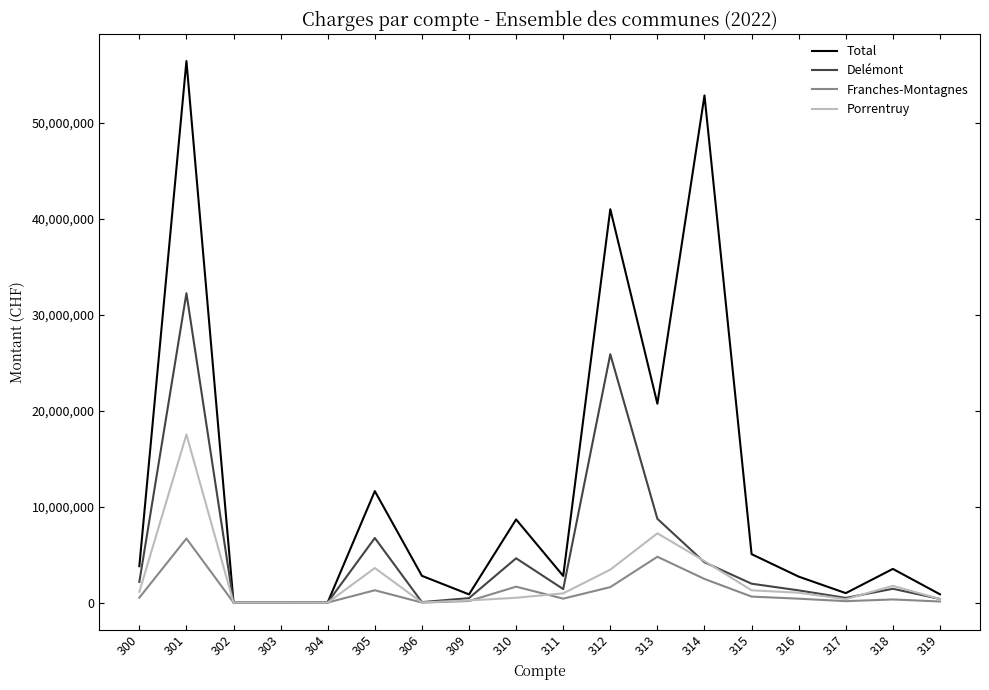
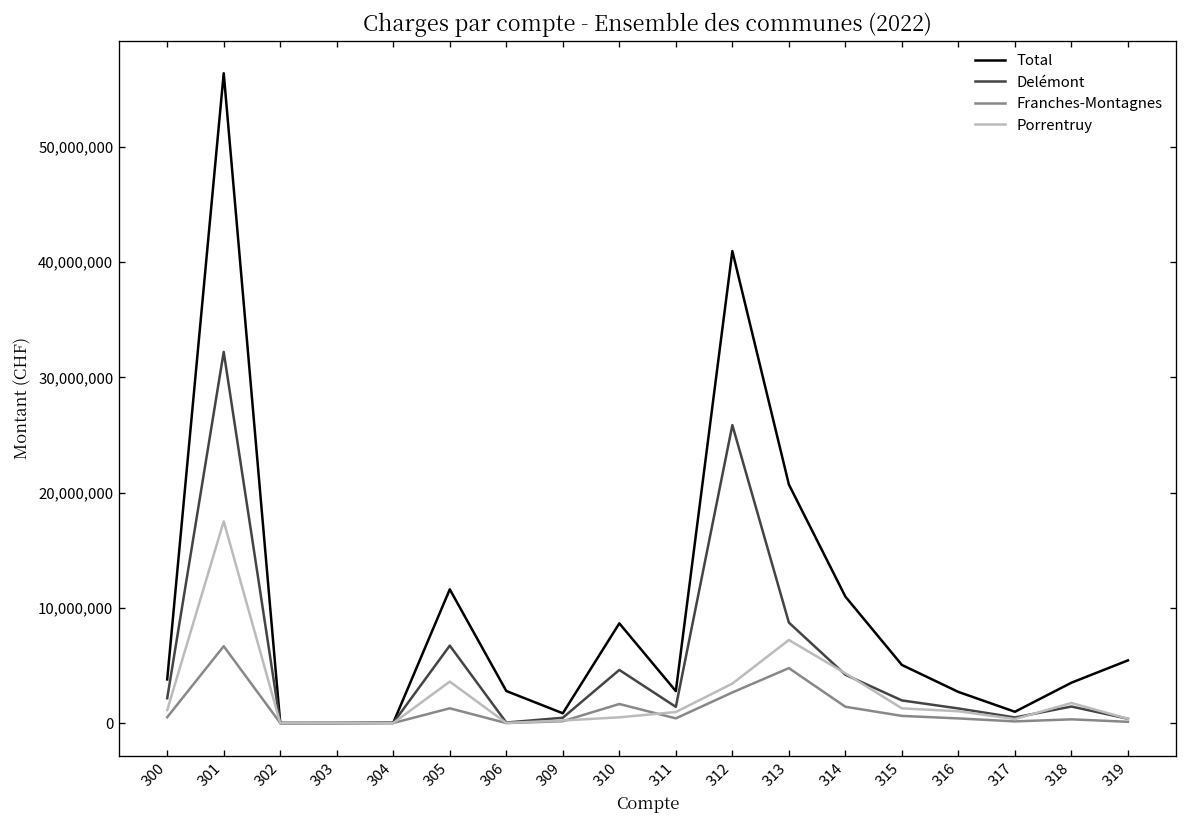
Franches-Montagnes, 312: 2,000,000 -> 3,000,000
Total, 314: 53,000,000 -> 11,000,000
Franches-Montagnes, 314: 2,000,000 -> 1,000,000
Total, 319: 1,000,000 -> 5,000,000
